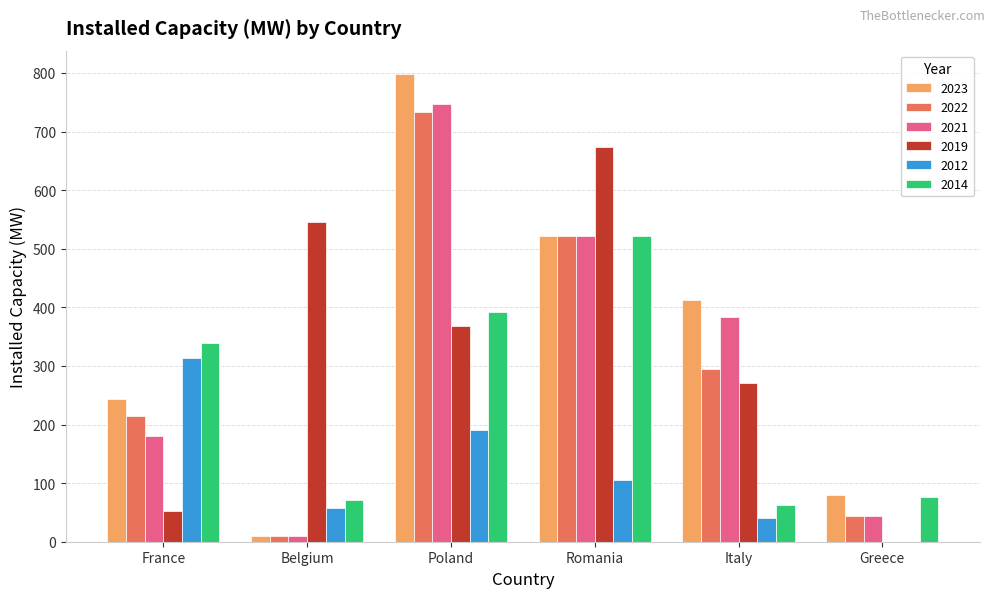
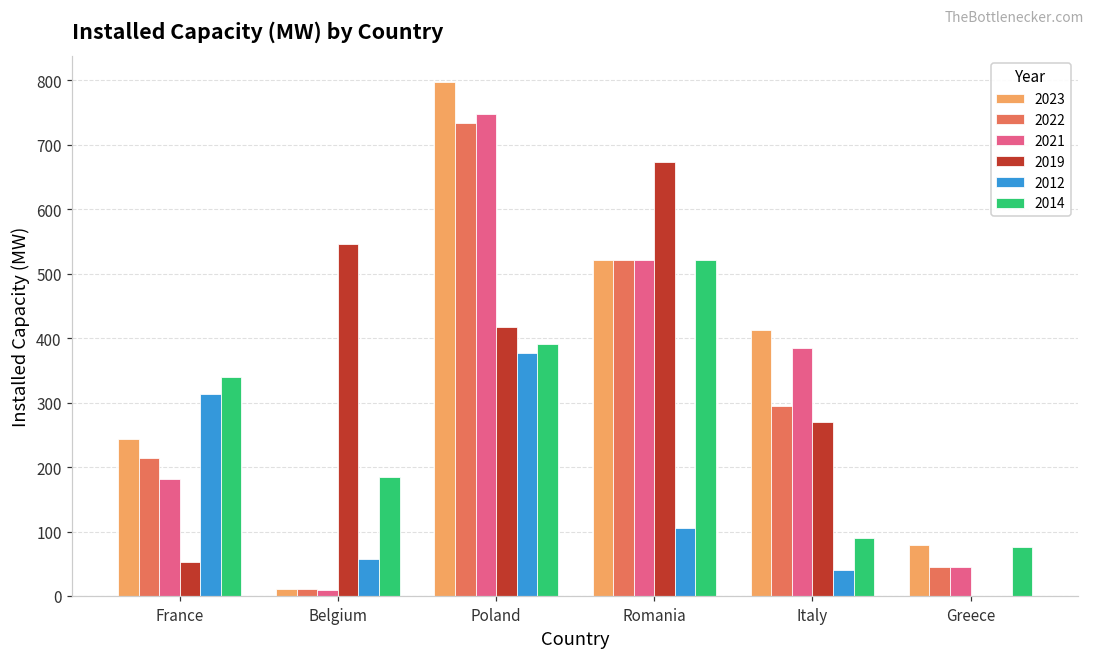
2014, Belgium: 70 -> 190
2019, Poland: 370 -> 420
2012, Poland: 190 -> 380
2014, Italy: 60 -> 90
